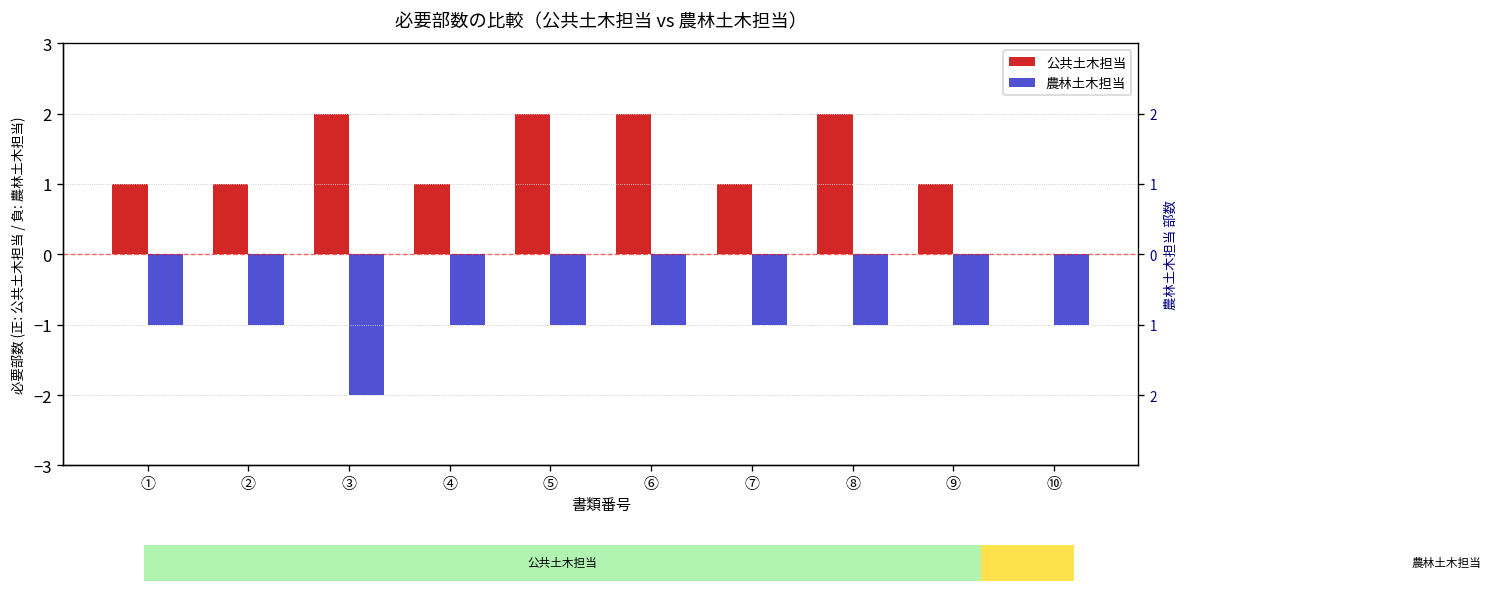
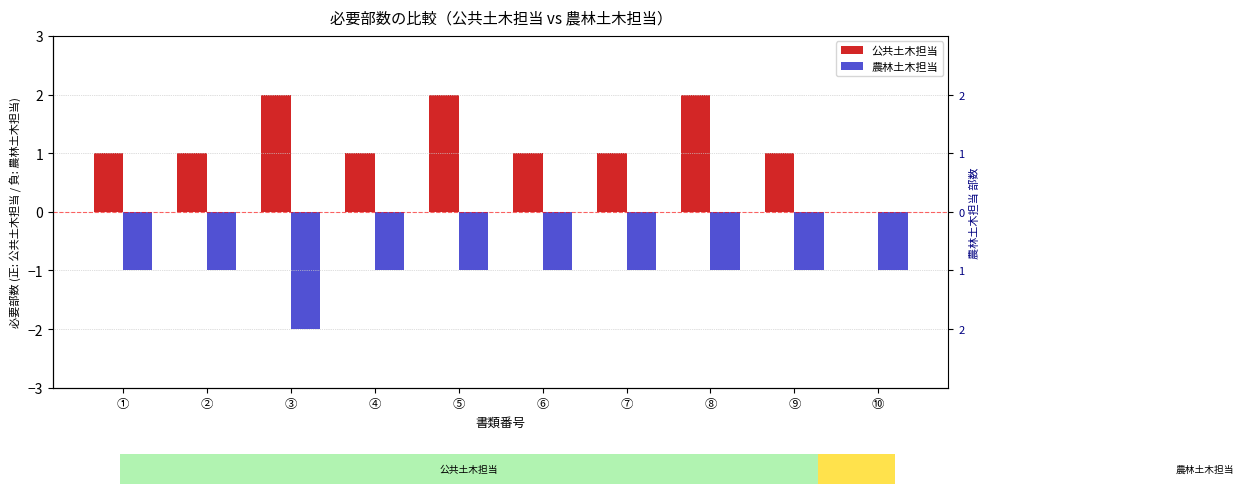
公共土木担当, ⑥: 2 -> 1
